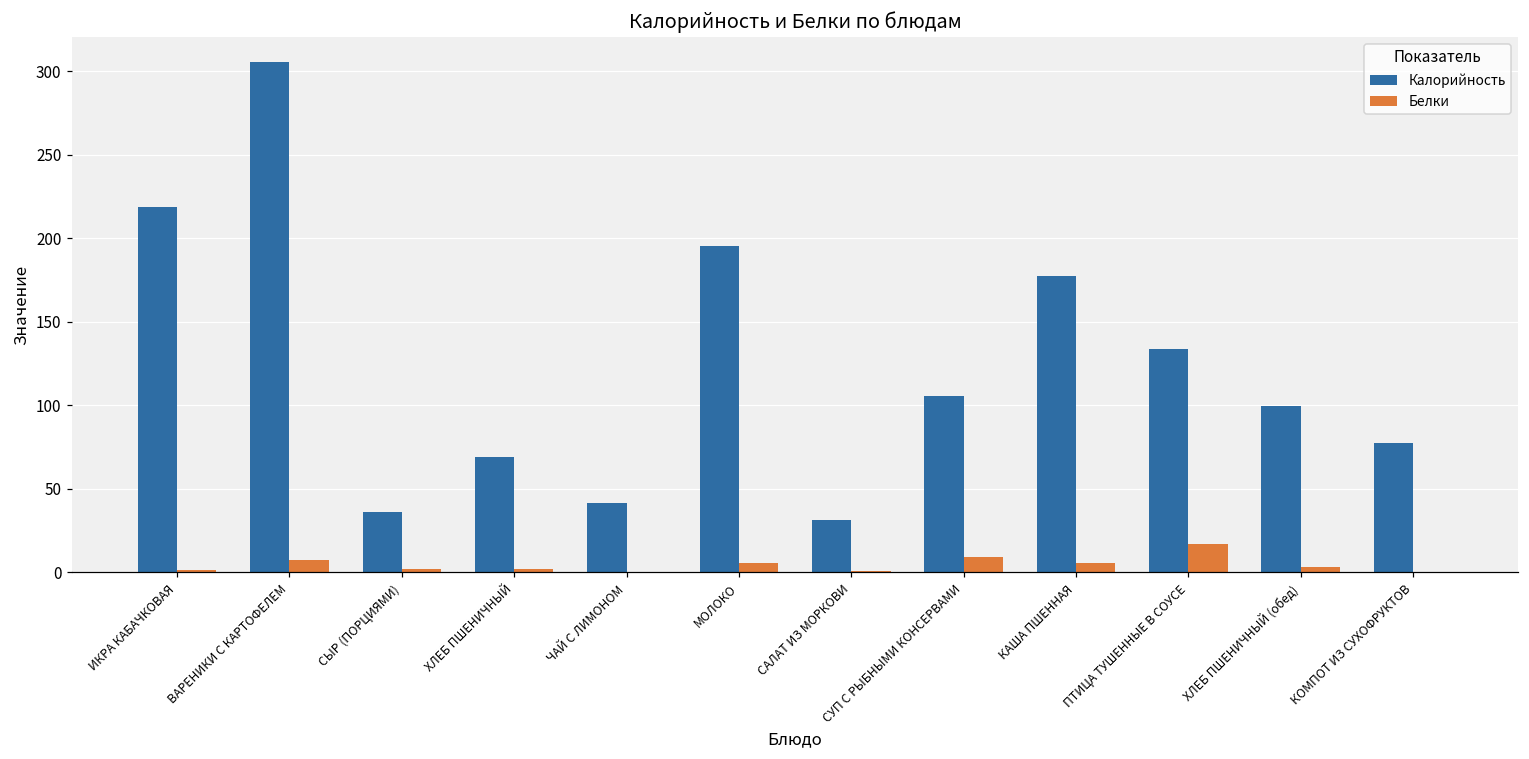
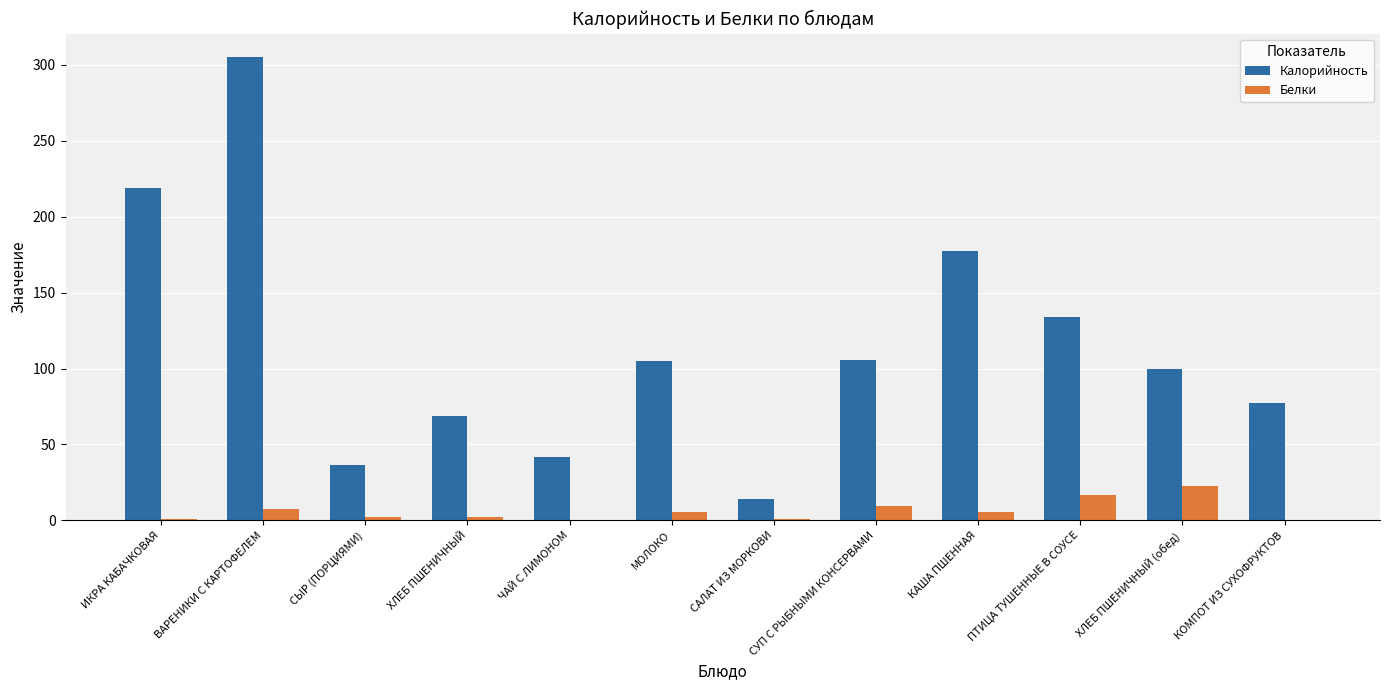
Калорийность, МОЛОКО: 196 -> 105
Калорийность, САЛАТ ИЗ МОРКОВИ: 31 -> 14
Белки, ХЛЕБ ПШЕНИЧНЫЙ (обед): 3 -> 23
